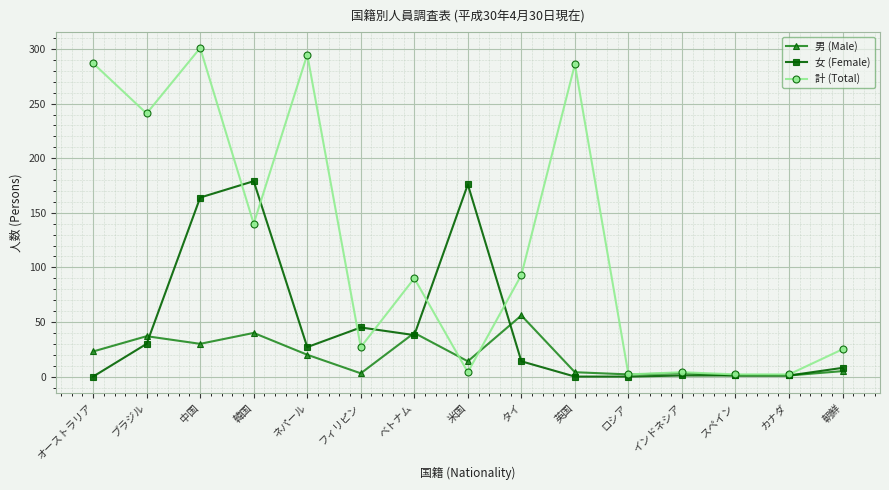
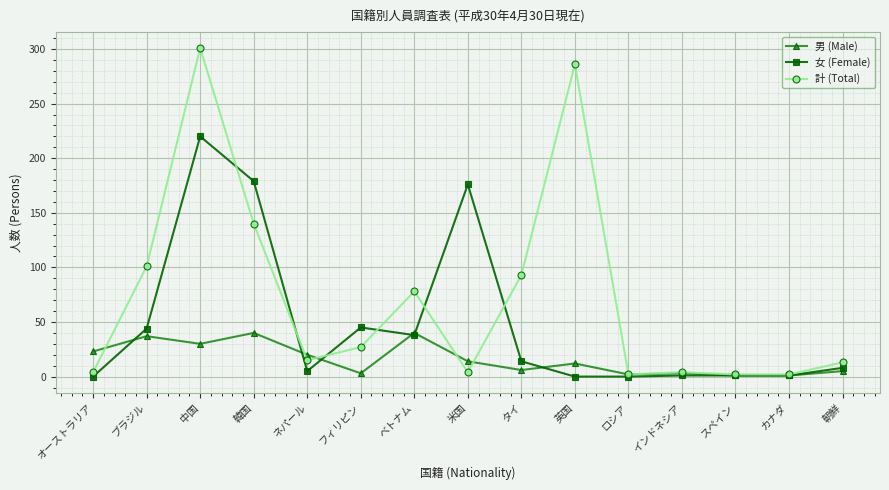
計 (Total), オーストラリア: 287 -> 4
女 (Female), ブラジル: 30 -> 44
計 (Total), ブラジル: 241 -> 101
女 (Female), 中国: 164 -> 220
女 (Female), ネパール: 27 -> 5
計 (Total), ネパール: 295 -> 15
計 (Total), ベトナム: 90 -> 78
男 (Male), タイ: 56 -> 6
男 (Male), 英国: 4 -> 12
計 (Total), 朝鮮: 25 -> 13
